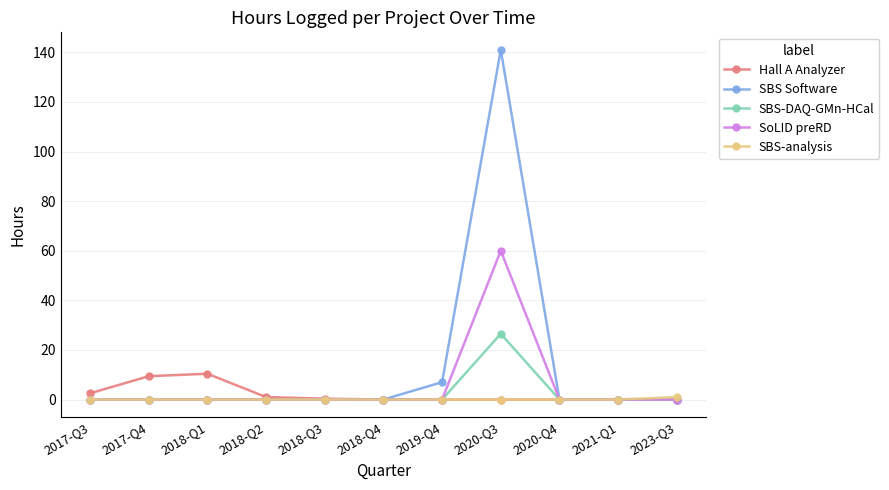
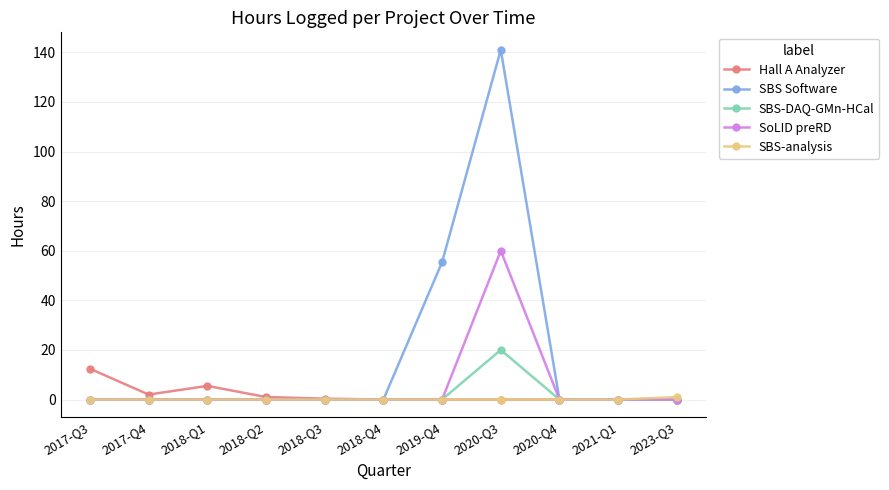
Hall A Analyzer, 2017-Q3: 3 -> 12
Hall A Analyzer, 2017-Q4: 9 -> 2
Hall A Analyzer, 2018-Q1: 10 -> 6
SBS Software, 2019-Q4: 7 -> 55
SBS-DAQ-GMn-HCal, 2020-Q3: 27 -> 20
